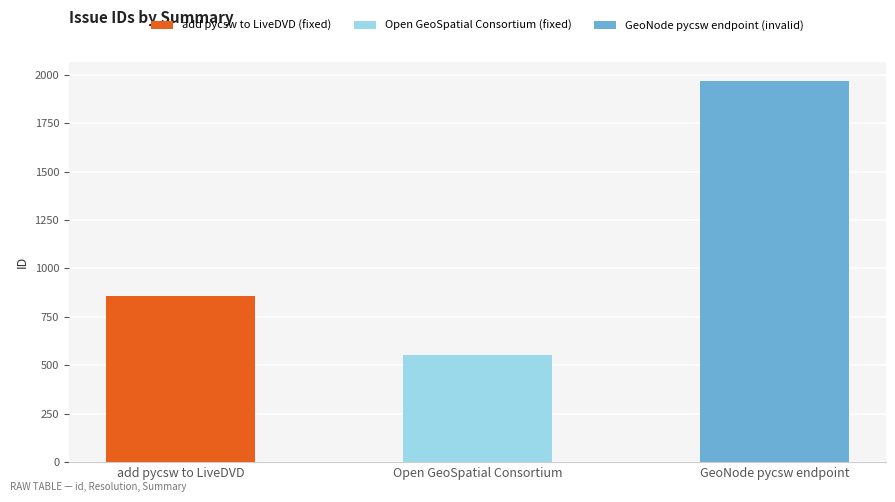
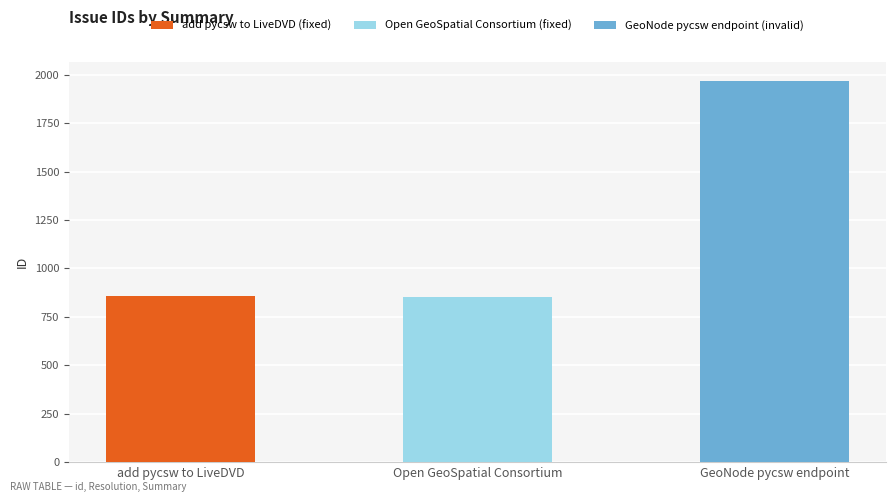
Open GeoSpatial Consortium: 550 -> 850
